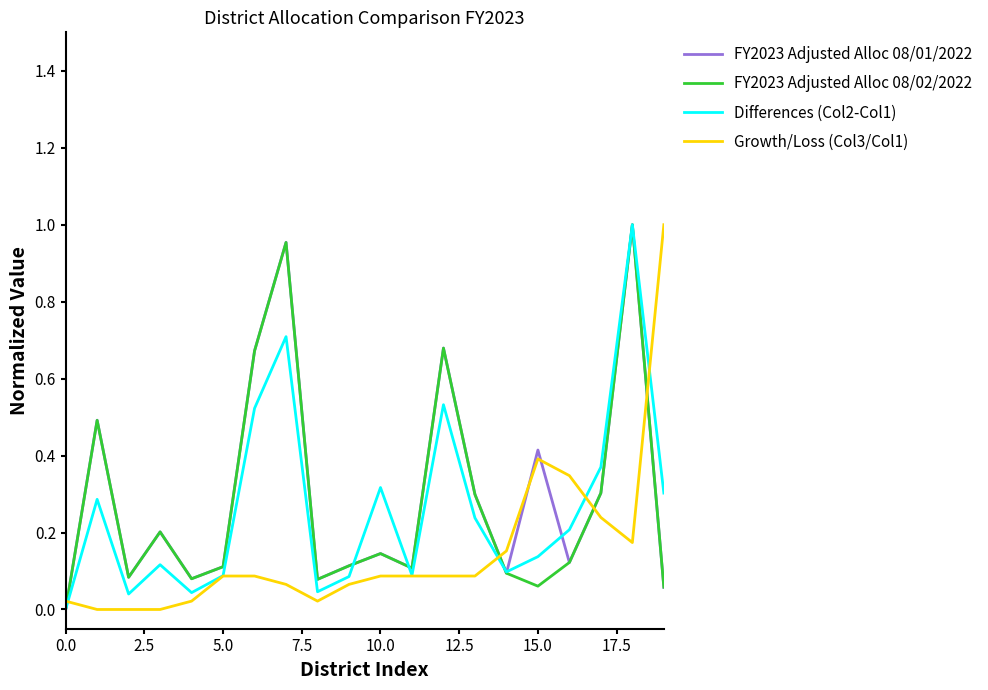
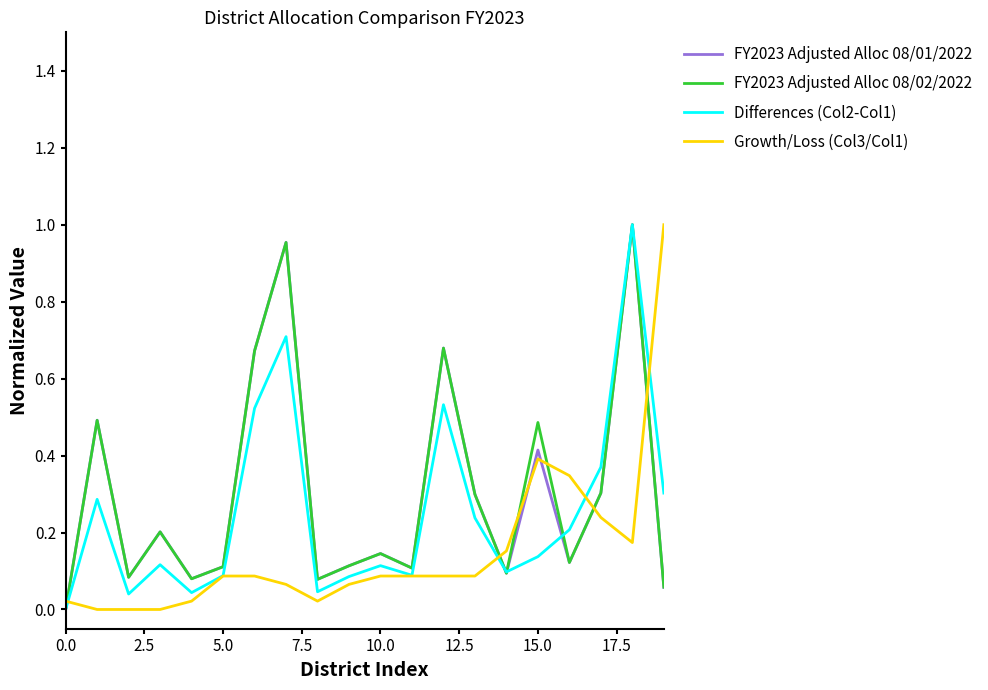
Differences (Col2-Col1), 10.0: 0.32 -> 0.11
FY2023 Adjusted Alloc 08/02/2022, 15.0: 0.06 -> 0.49
